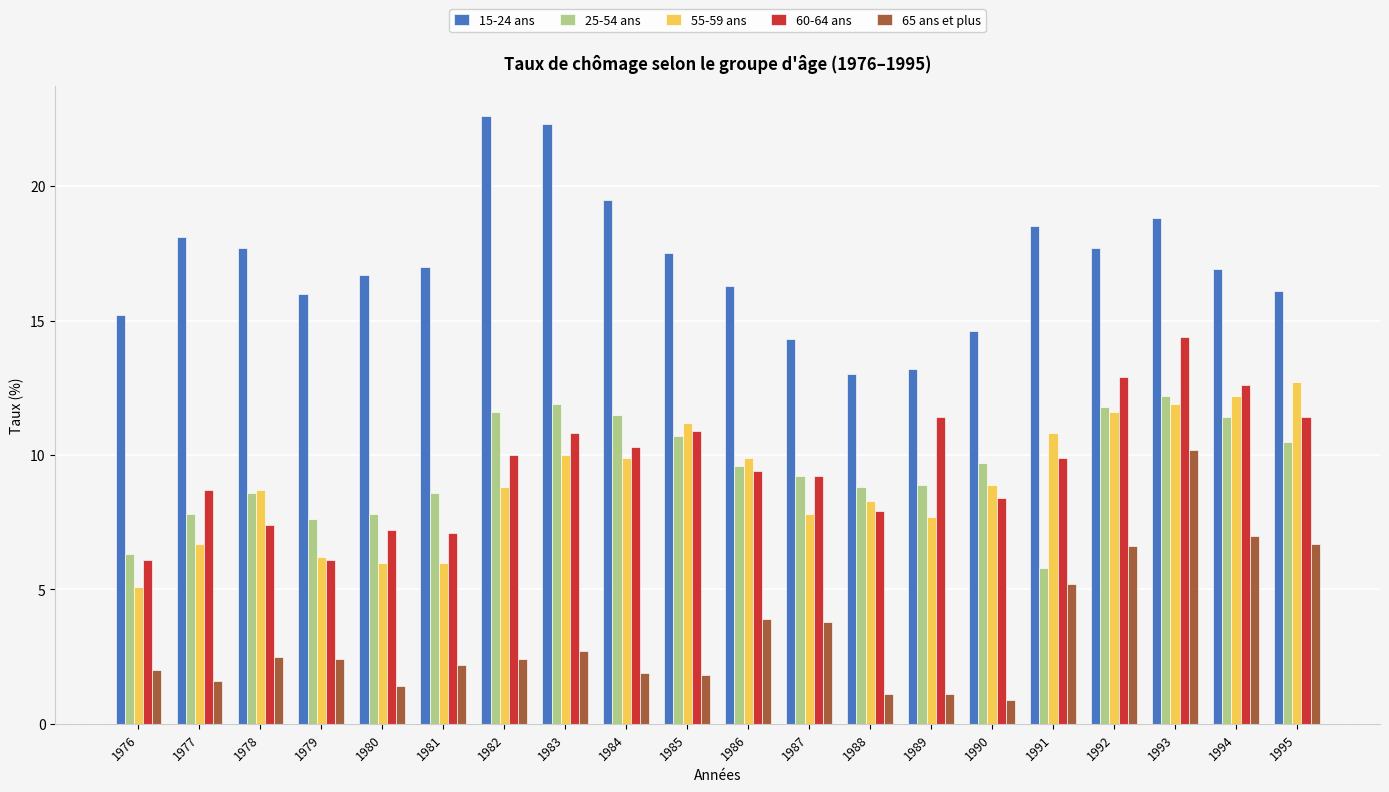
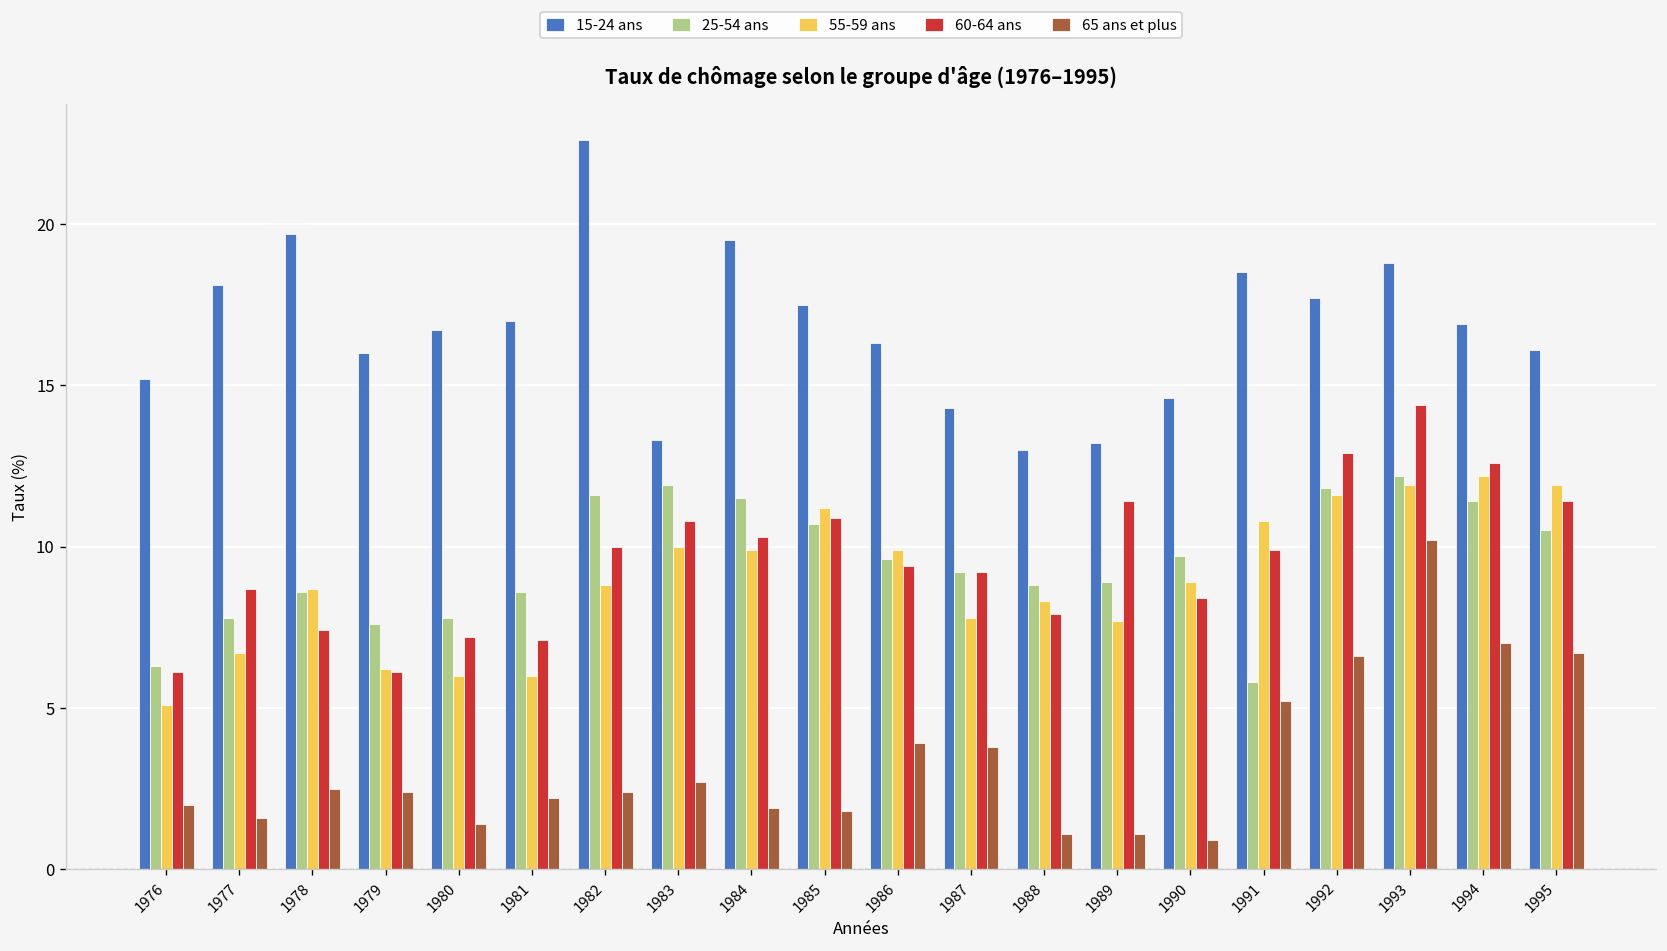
15-24 ans, 1978: 17.7 -> 19.7
15-24 ans, 1983: 22.3 -> 13.3
55-59 ans, 1995: 12.7 -> 11.9
